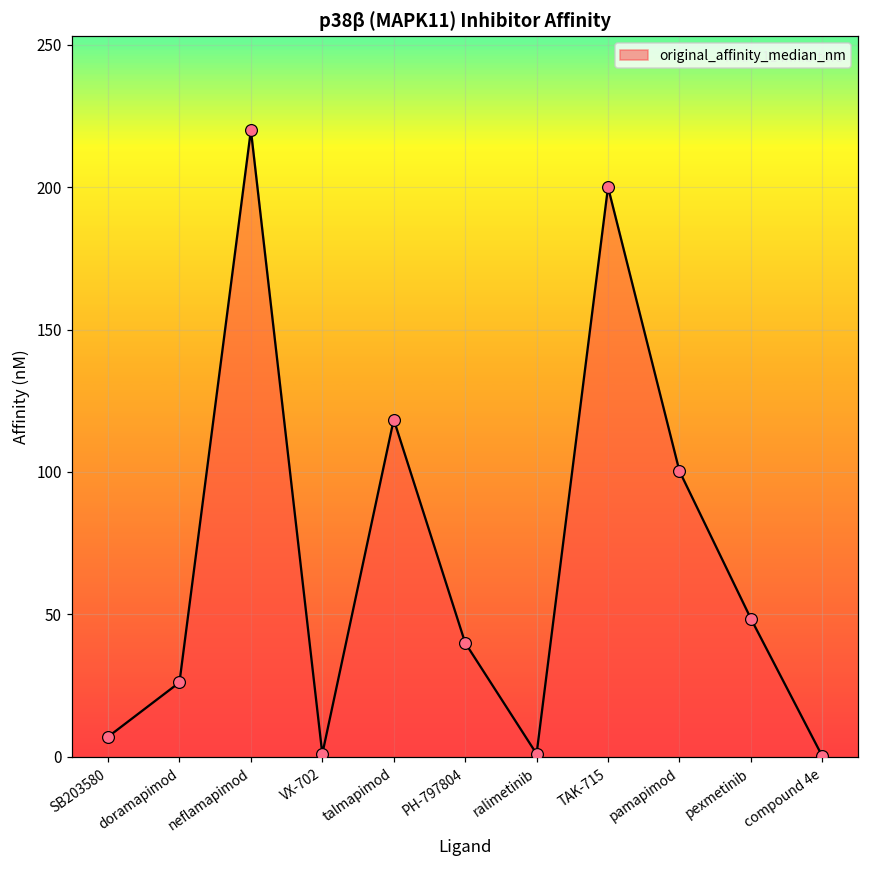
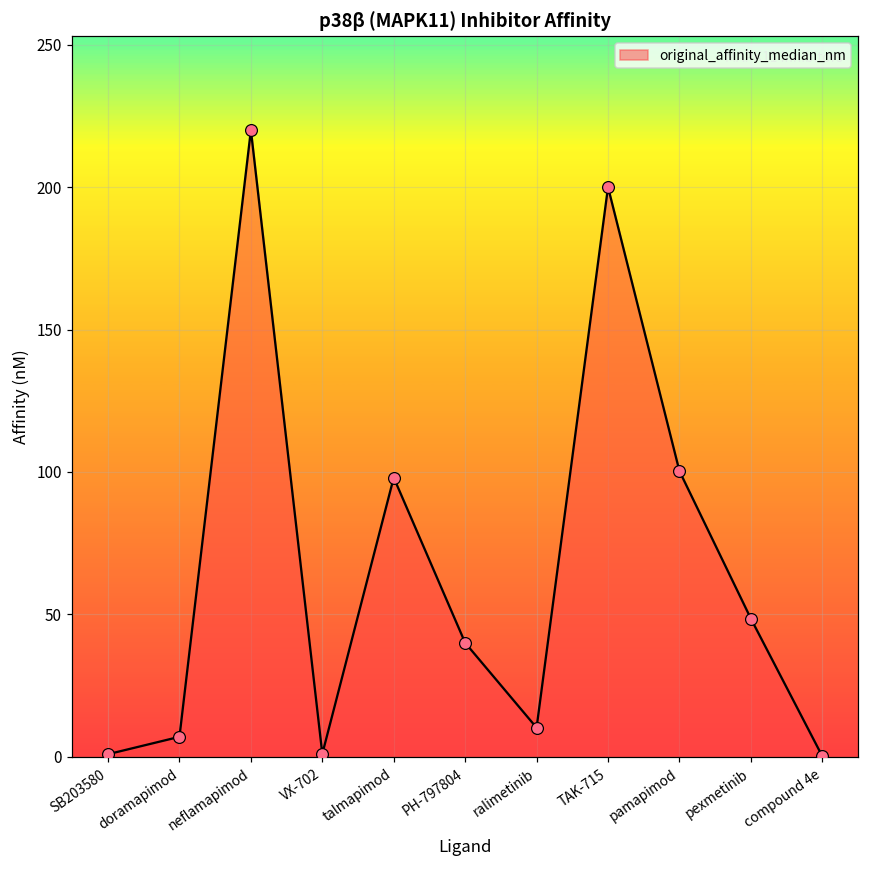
SB203580: 7 -> 1
doramapimod: 26 -> 7
talmapimod: 118 -> 98
ralimetinib: 1 -> 10
